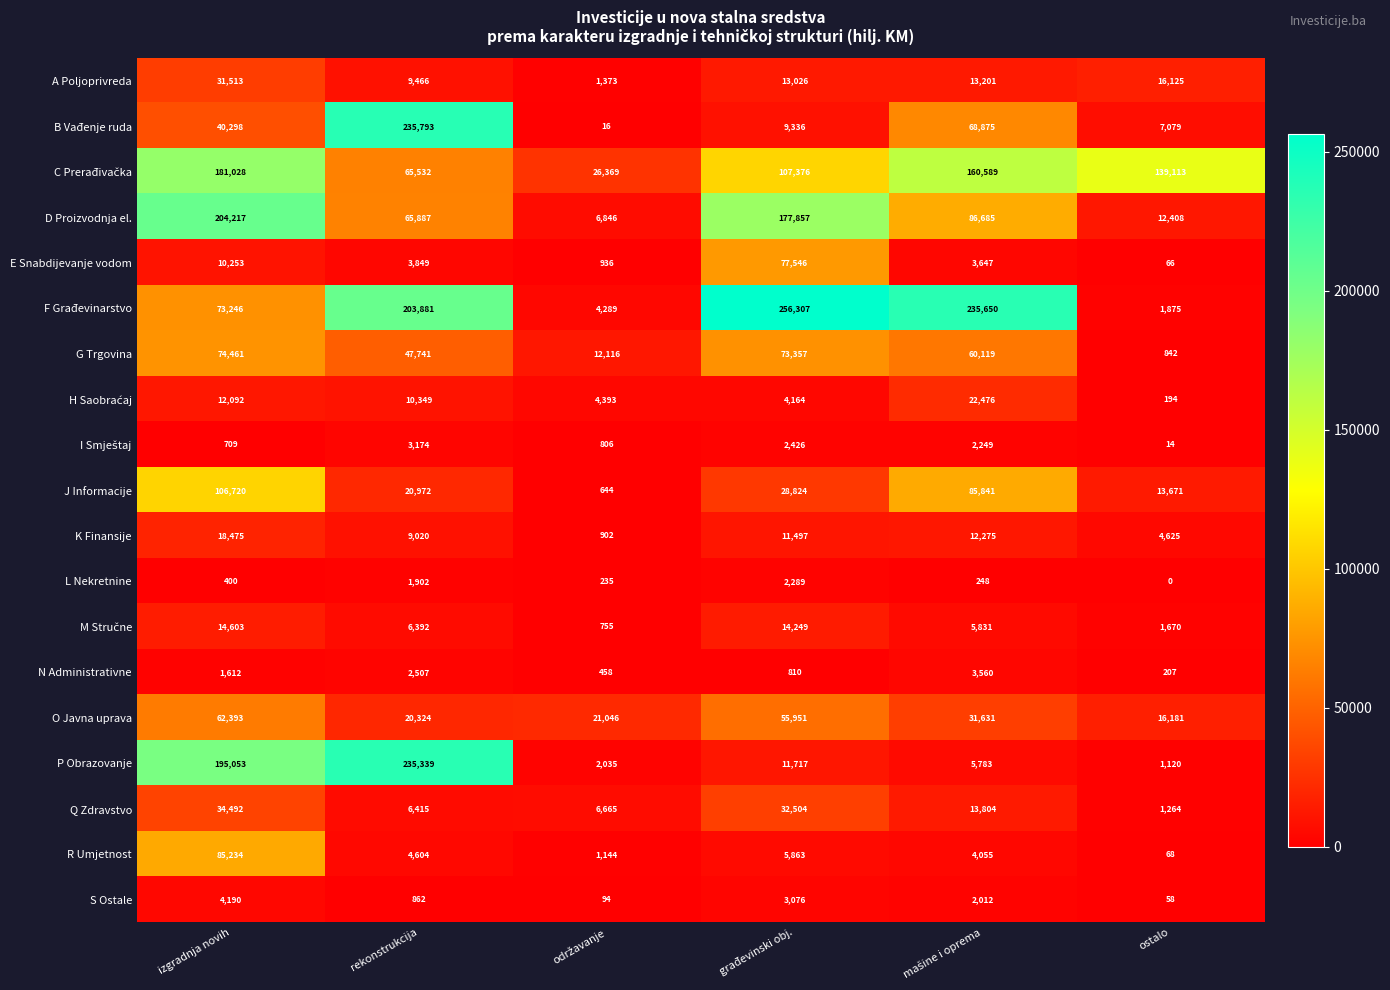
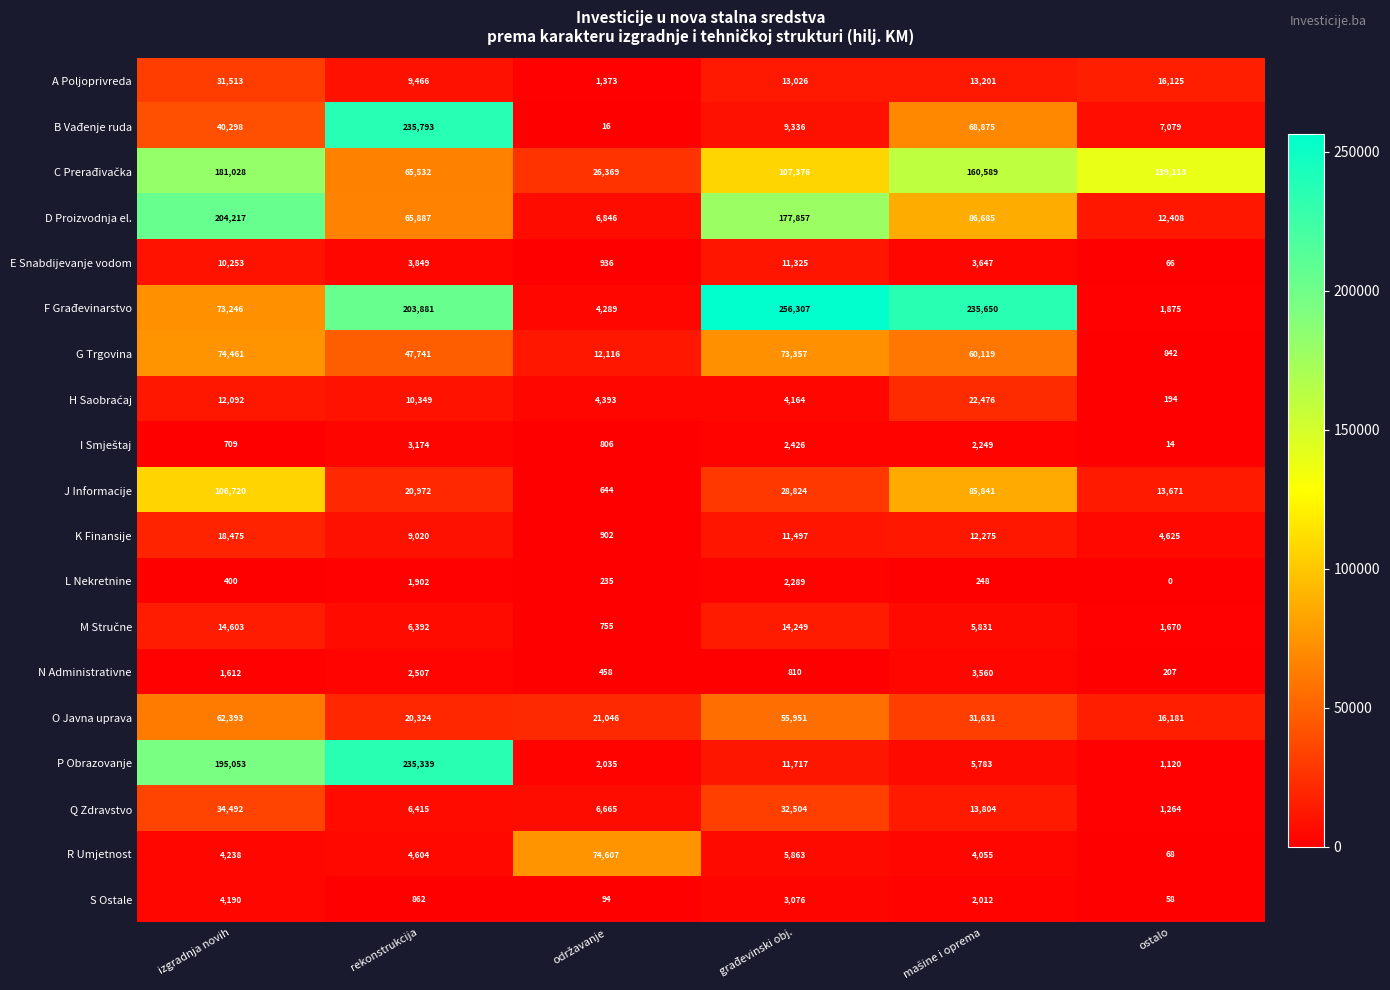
E Snabdijevanje vodom, građevinski obj.: 77,546 -> 11,325
R Umjetnost, izgradnja novih: 85,234 -> 4,238
R Umjetnost, održavanje: 1,144 -> 74,607
